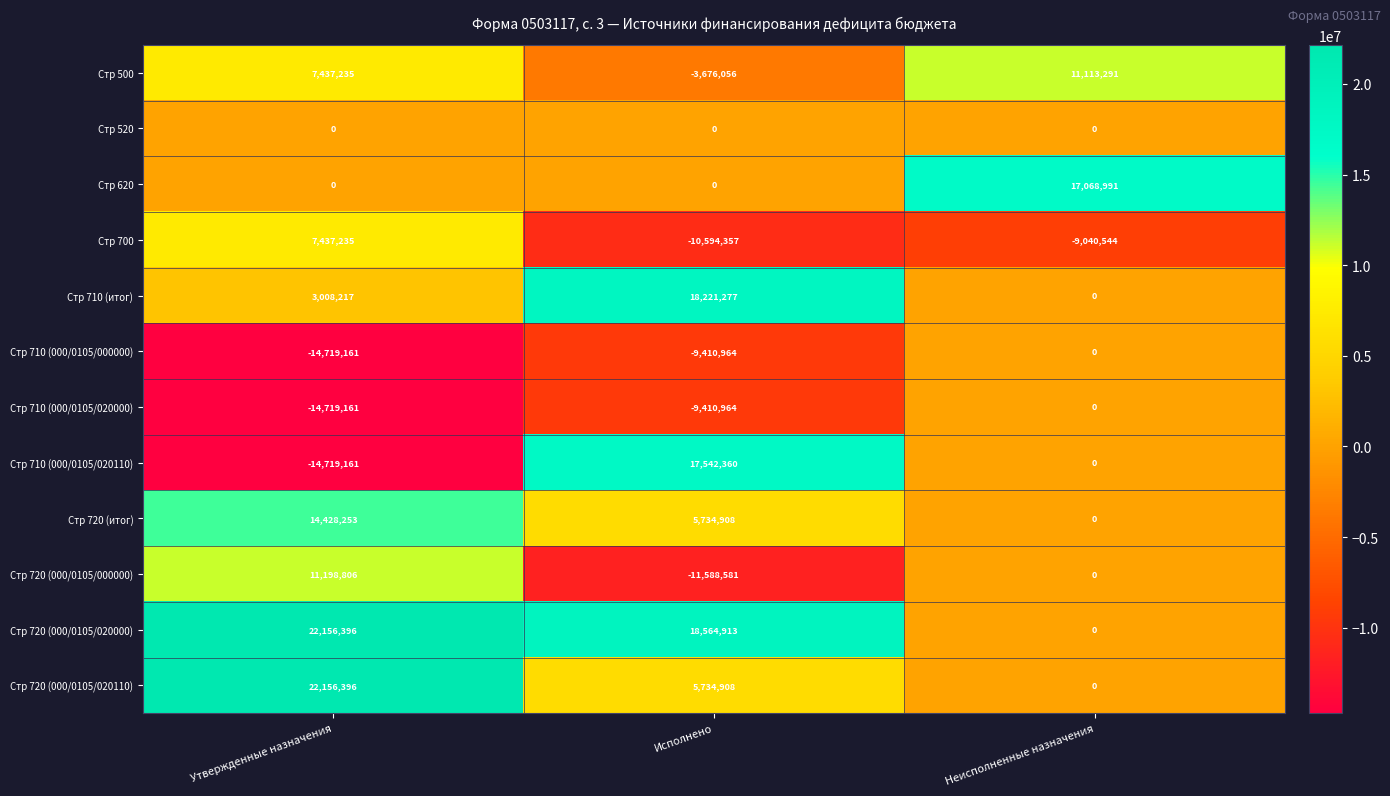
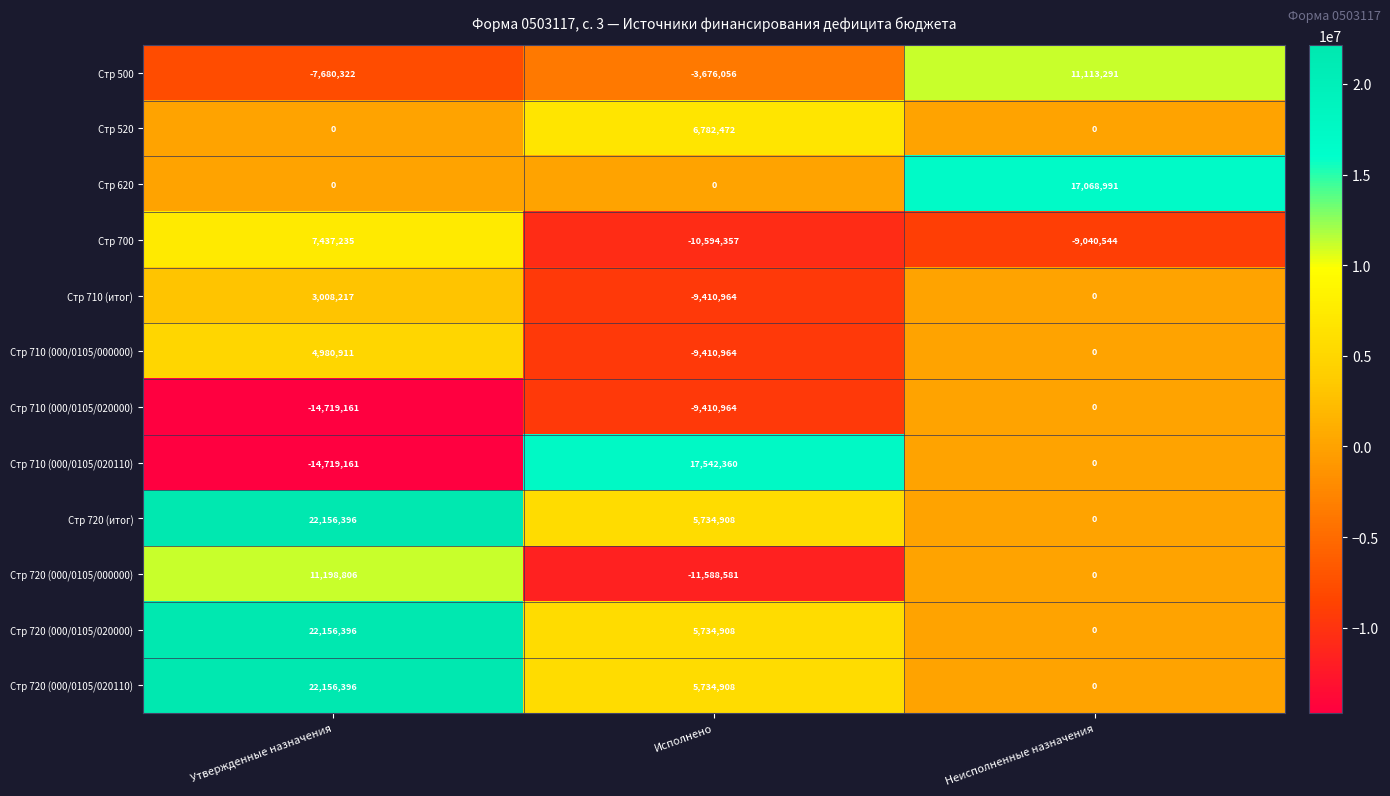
Стр 500, Утвержденные назначения: 7,437,235 -> -7,680,322
Стр 520, Исполнено: 0 -> 6,782,472
Стр 710 (итог), Исполнено: 18,221,277 -> -9,410,964
Стр 710 (000/0105/000000), Утвержденные назначения: -14,719,161 -> 4,980,911
Стр 720 (итог), Утвержденные назначения: 14,428,253 -> 22,156,396
Стр 720 (000/0105/020000), Исполнено: 18,564,913 -> 5,734,908
